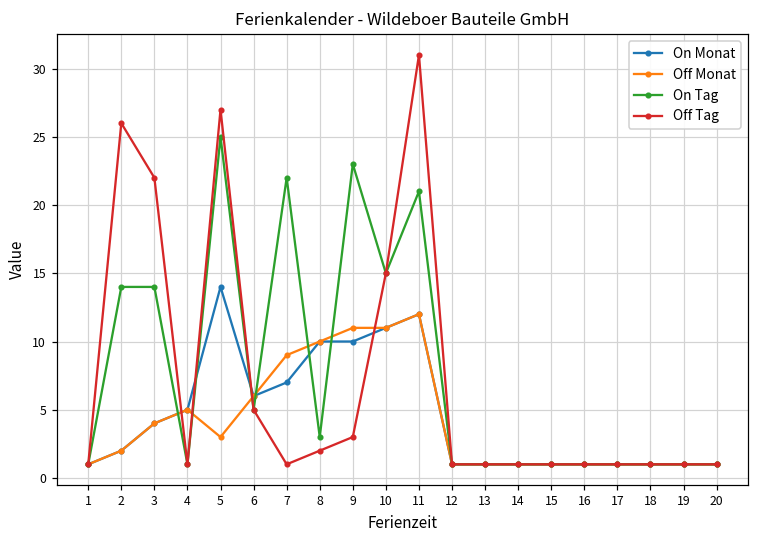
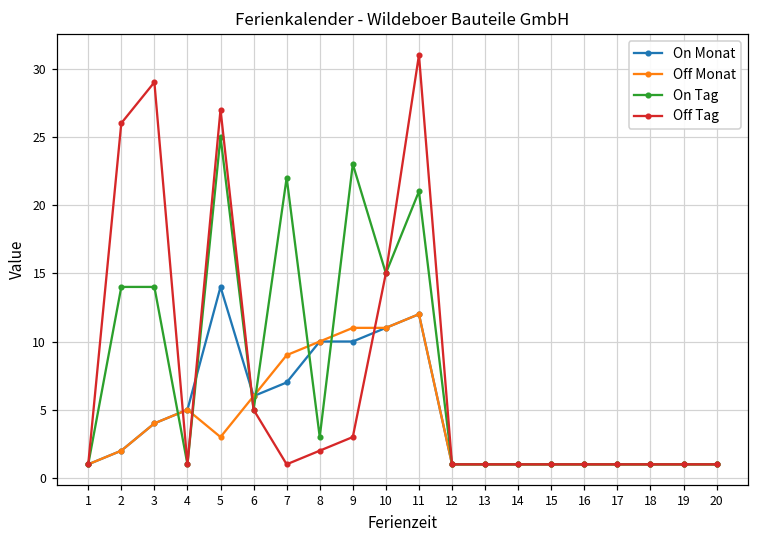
Off Tag, 3: 22 -> 29
